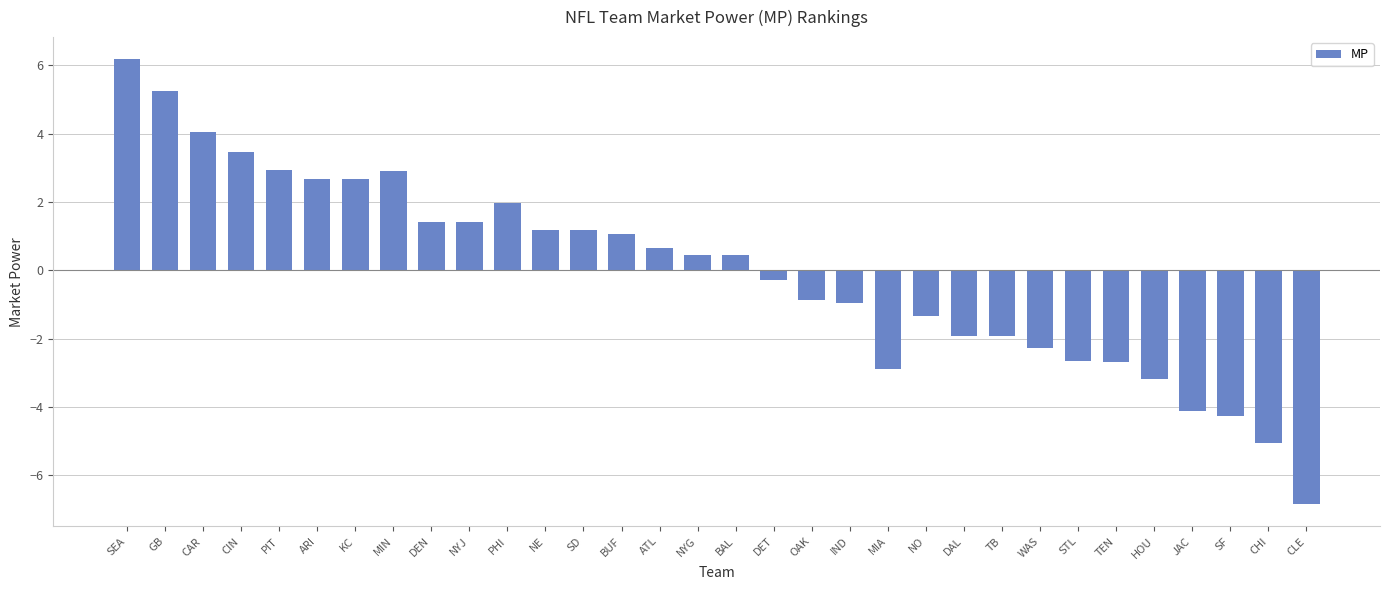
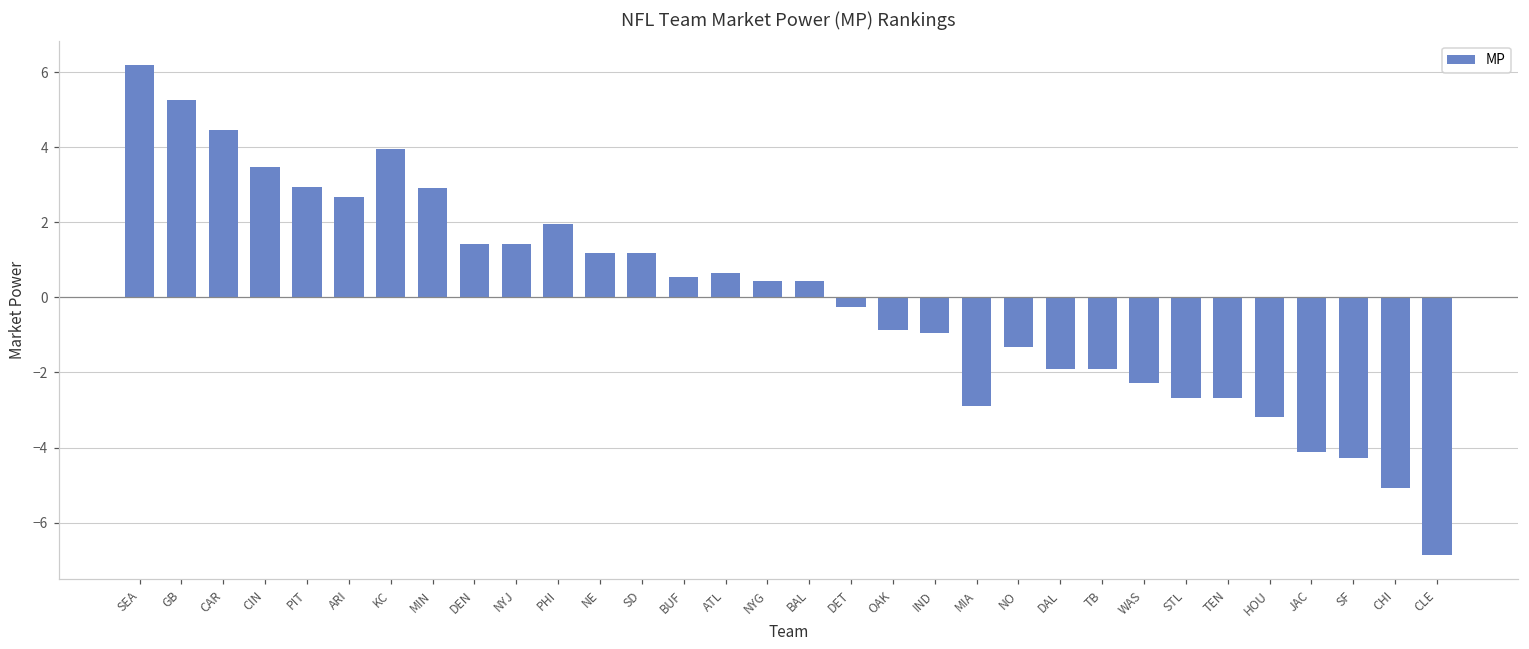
CAR: 4.0 -> 4.5
KC: 2.7 -> 4.0
BUF: 1.1 -> 0.6
